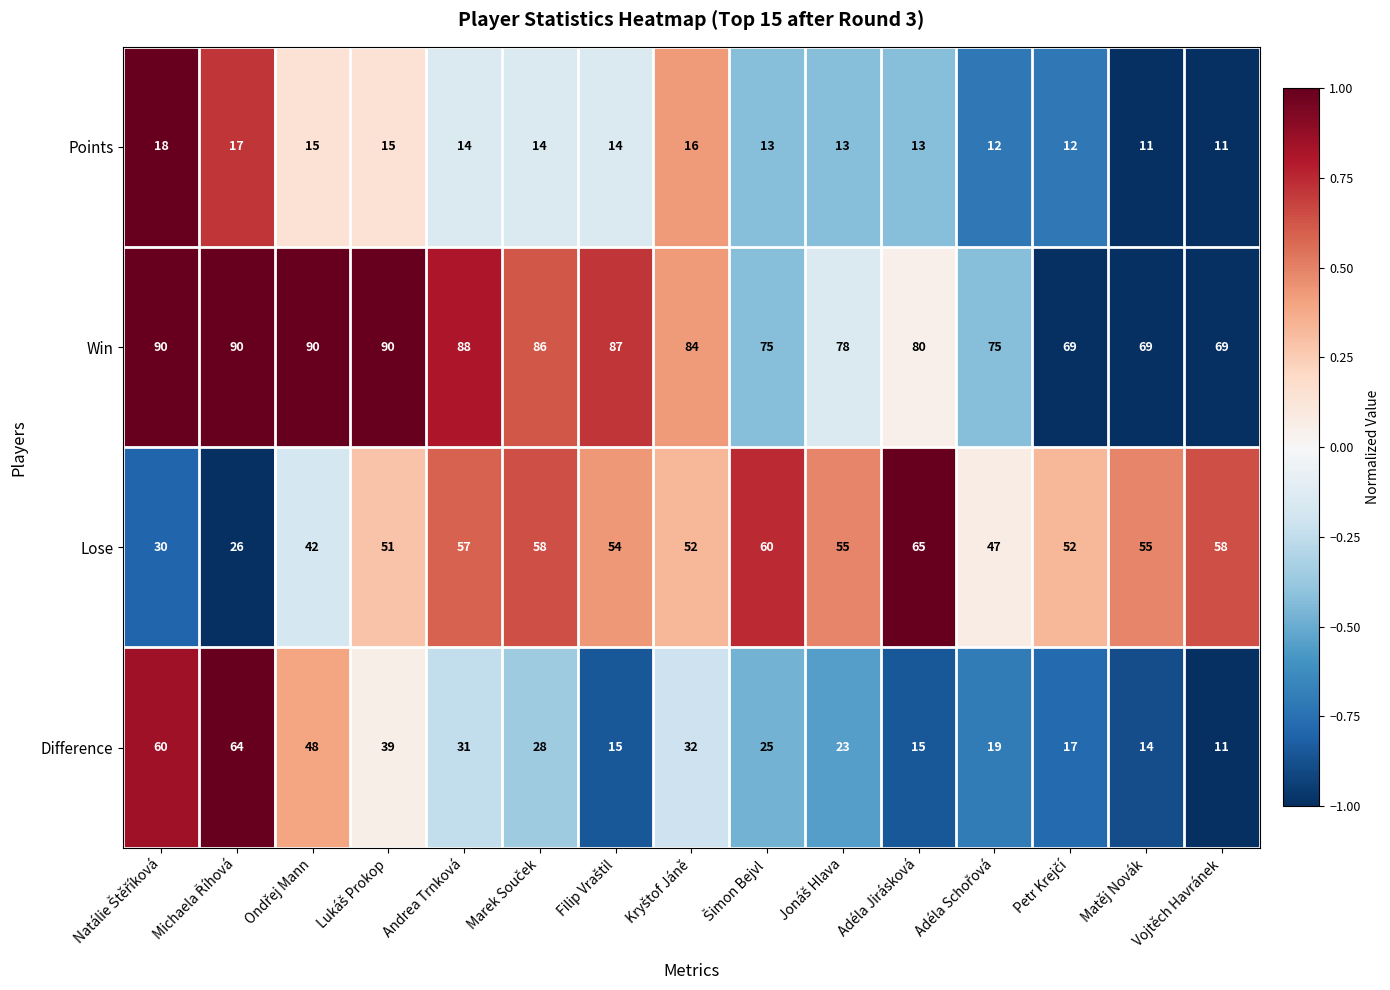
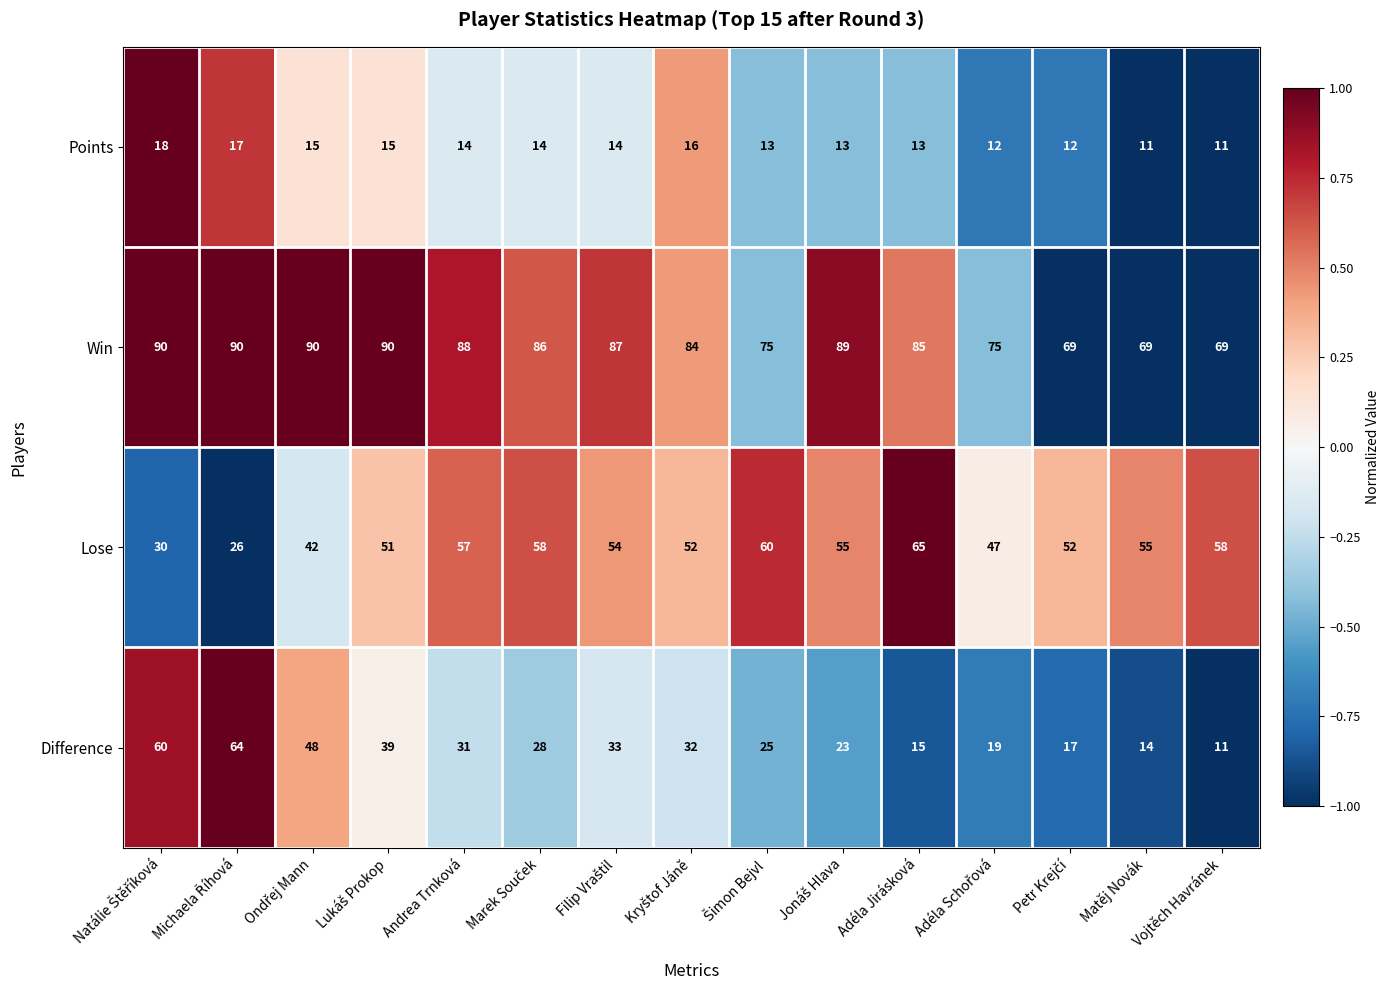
Win, Jonáš Hlava: 78 -> 89
Win, Adéla Jirásková: 80 -> 85
Difference, Filip Vraštil: 15 -> 33
